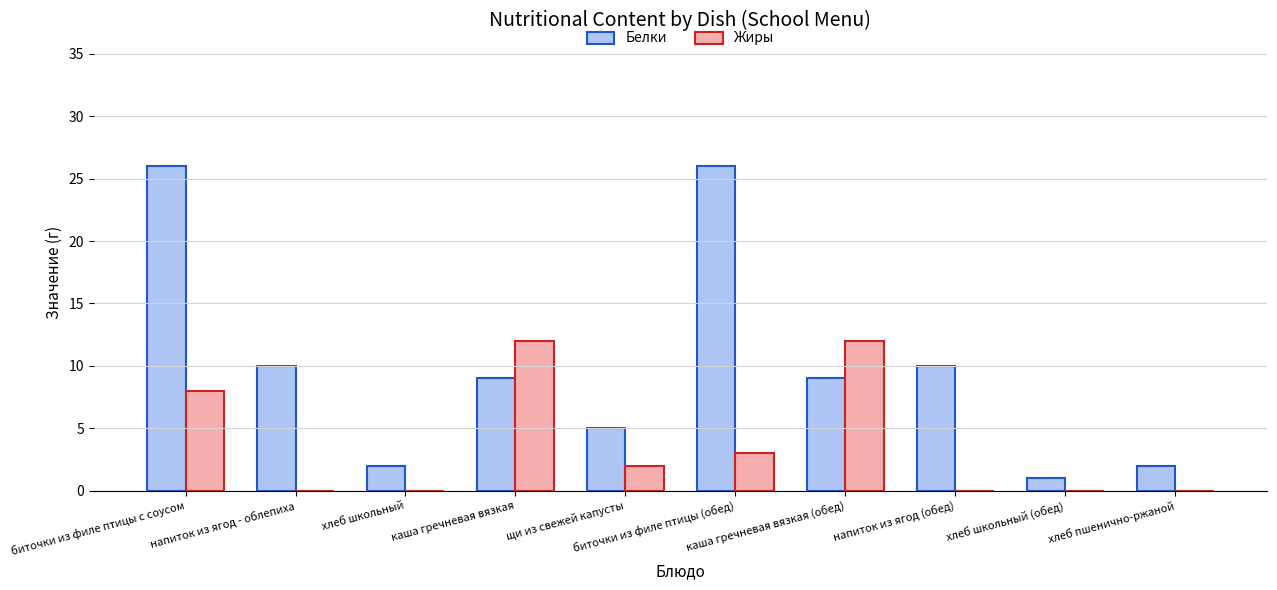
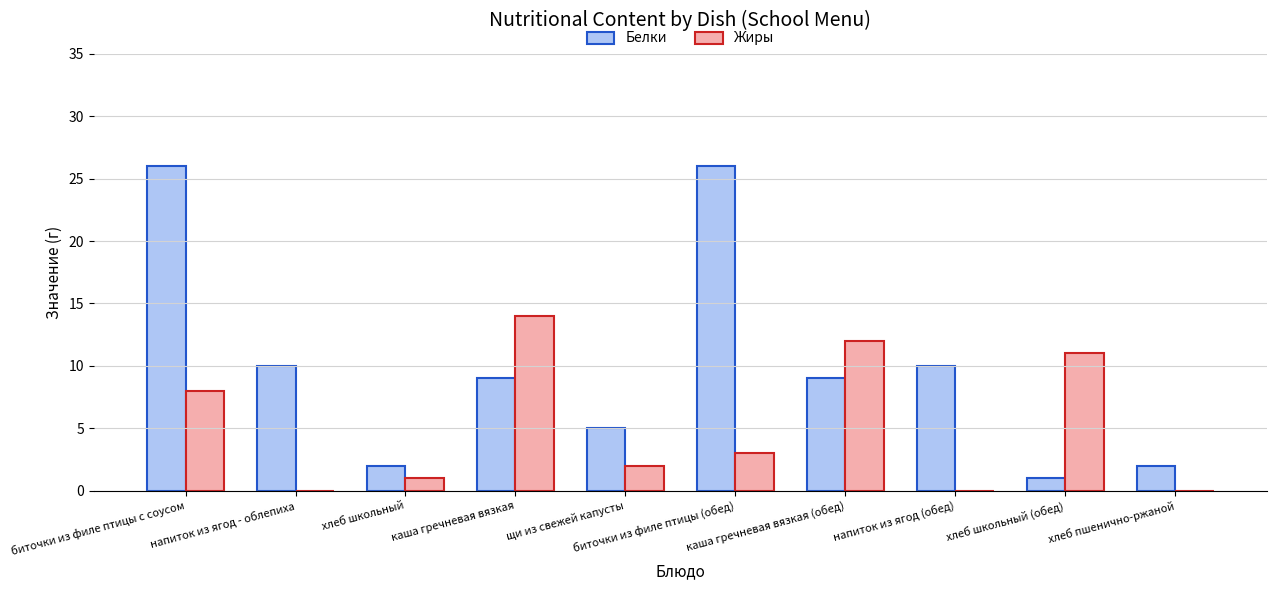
Жиры, хлеб школьный: 0 -> 1
Жиры, каша гречневая вязкая: 12 -> 14
Жиры, хлеб школьный (обед): 0 -> 11
